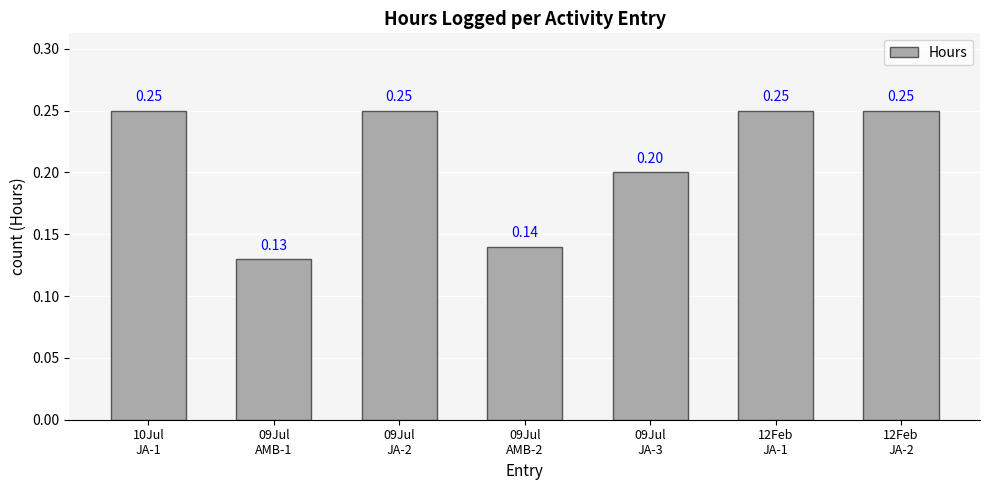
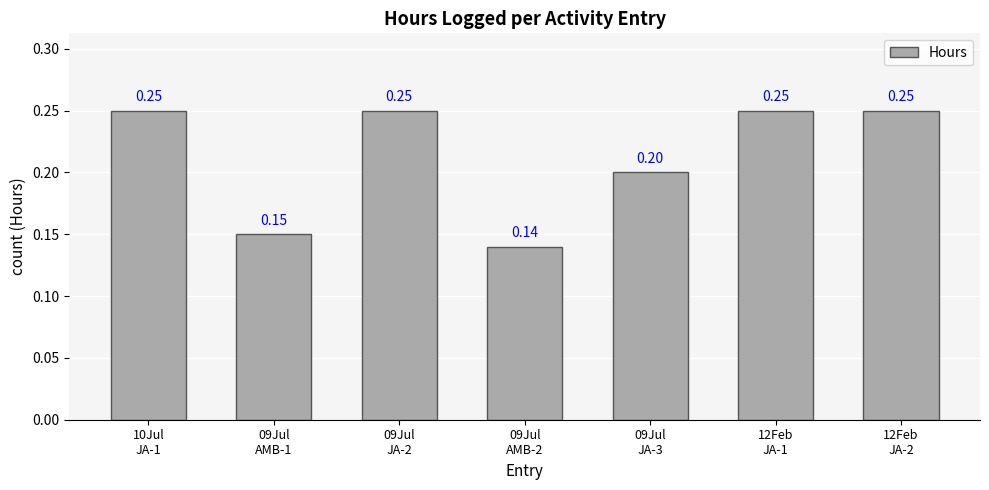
09Jul AMB-1: 0.13 -> 0.15
